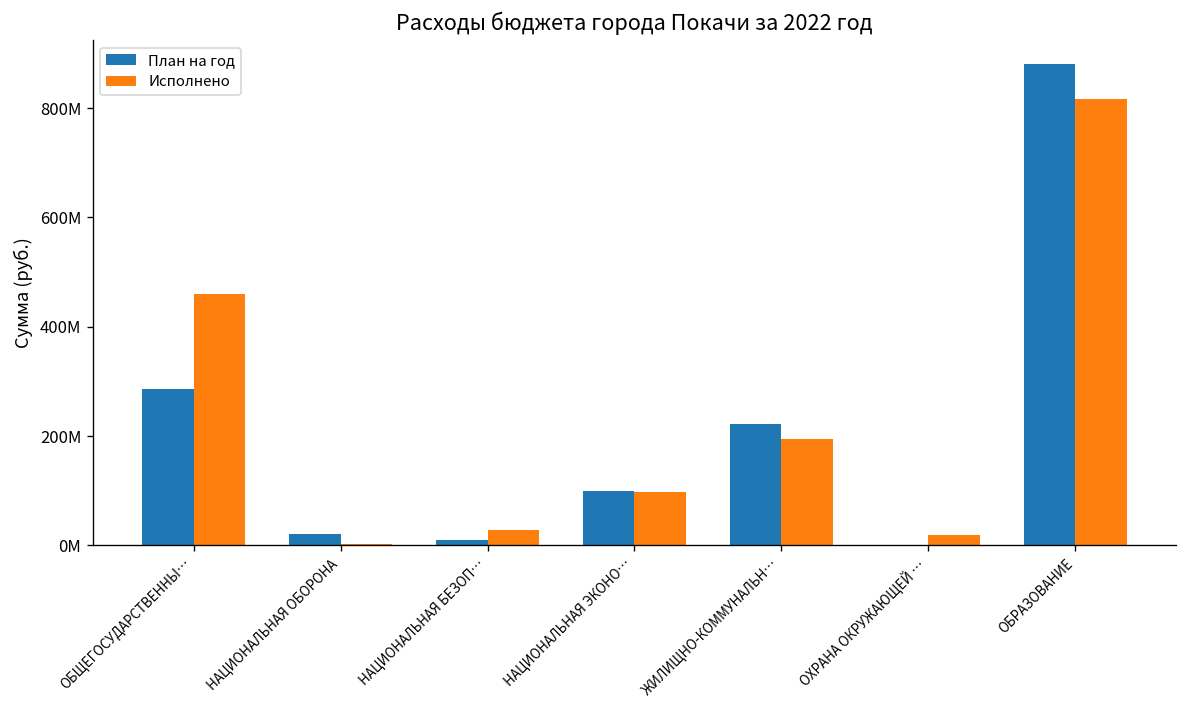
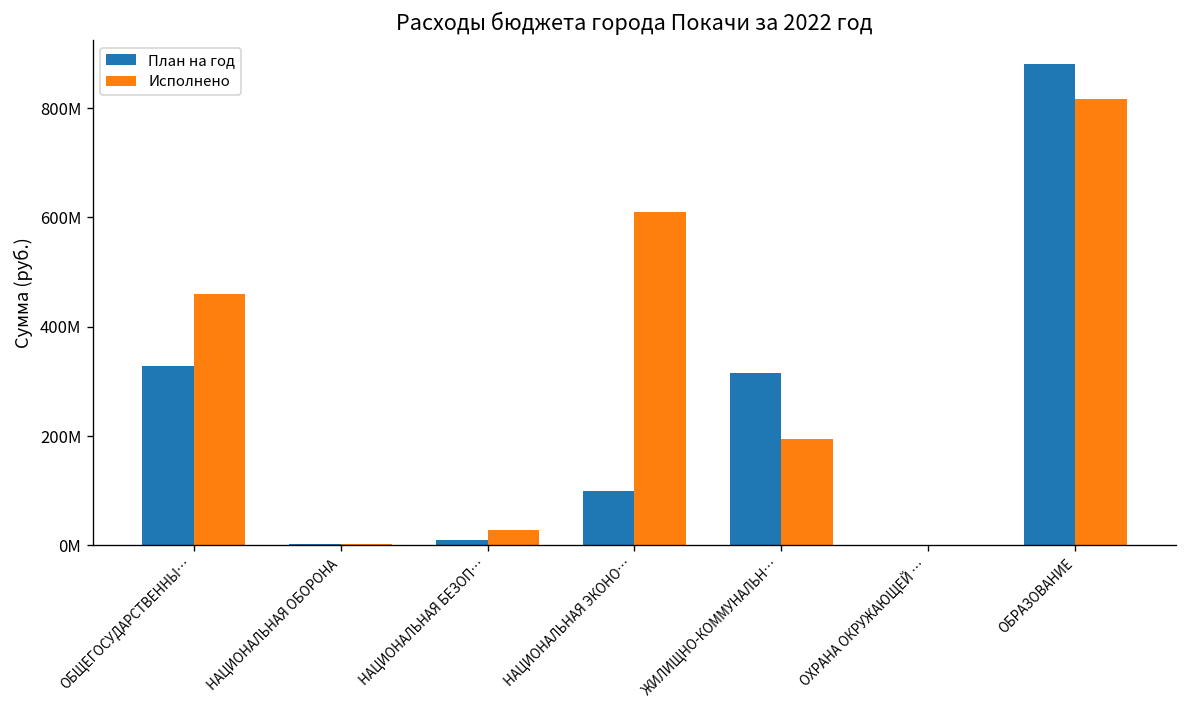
План на год, ОБЩЕГОСУДАРСТВЕННЫ…: 290000000 -> 330000000
План на год, НАЦИОНАЛЬНАЯ ОБОРОНА: 20000000 -> 0
Исполнено, НАЦИОНАЛЬНАЯ ЭКОНО…: 100000000 -> 610000000
План на год, ЖИЛИЩНО-КОММУНАЛЬН…: 220000000 -> 310000000
Исполнено, ОХРАНА ОКРУЖАЮЩЕЙ …: 20000000 -> 0
